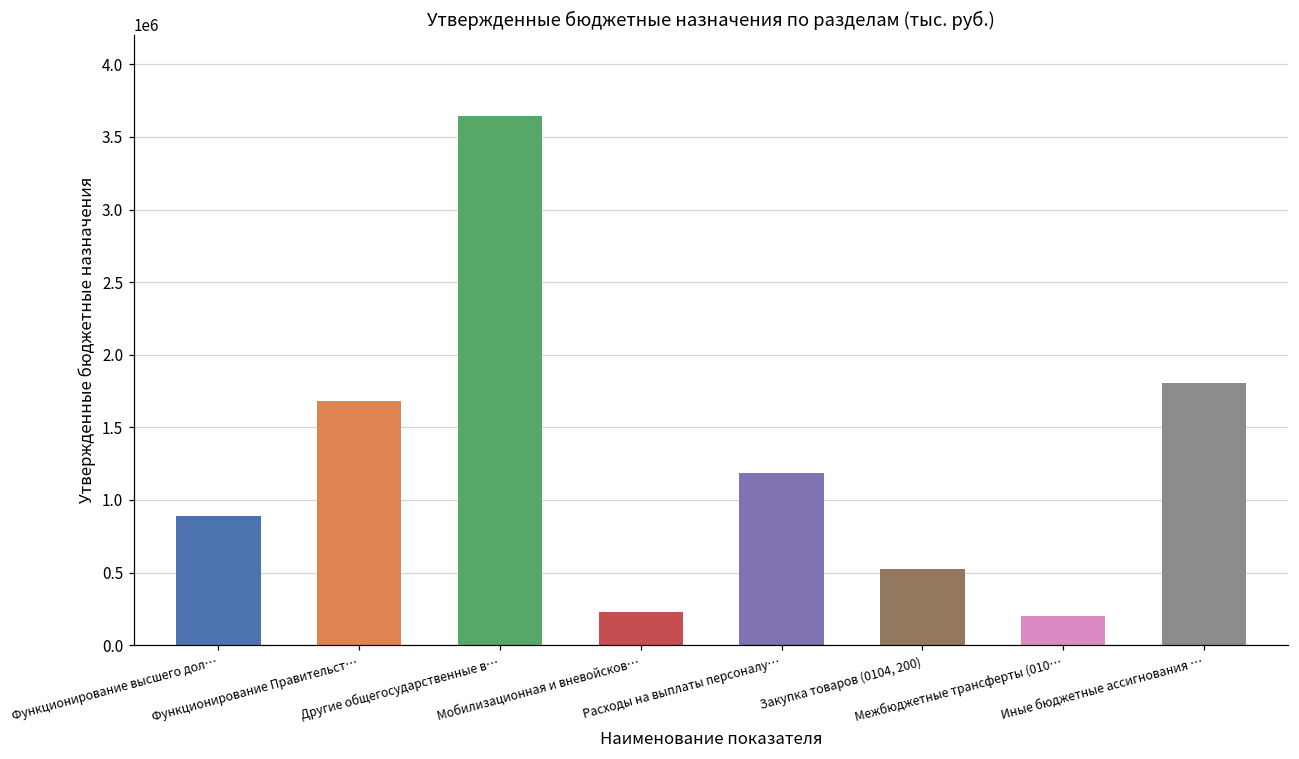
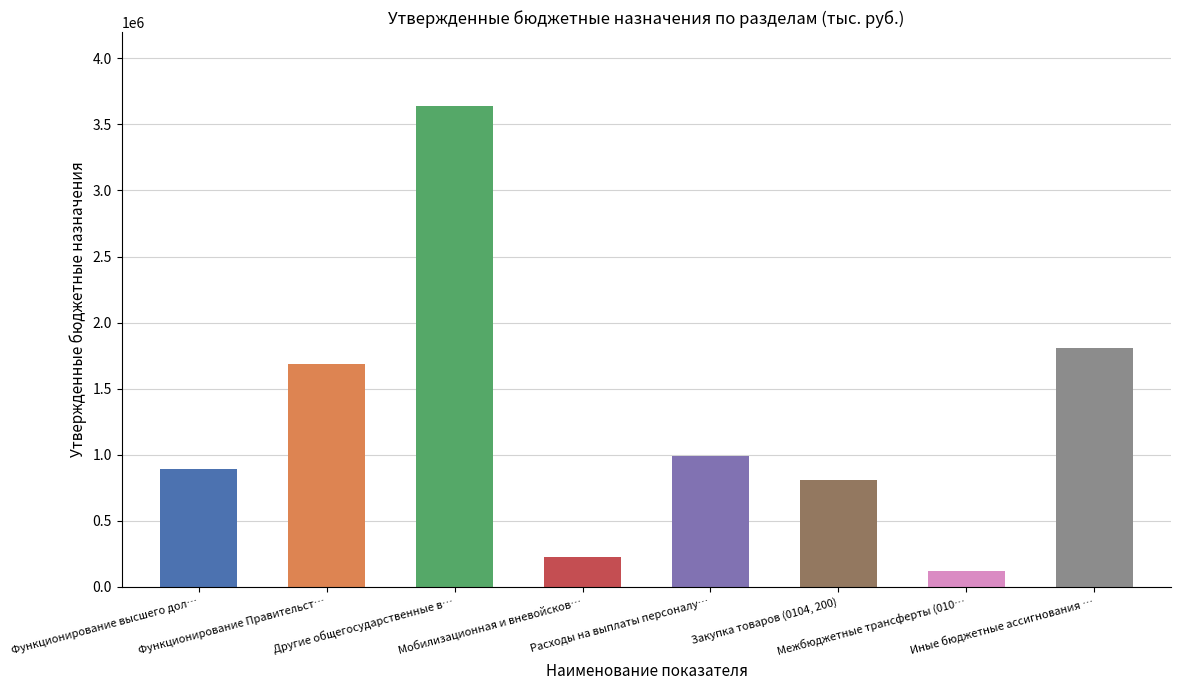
Расходы на выплаты персоналу…: 1190000 -> 990000
Закупка товаров (0104, 200): 520000 -> 810000
Межбюджетные трансферты (010…: 200000 -> 120000
